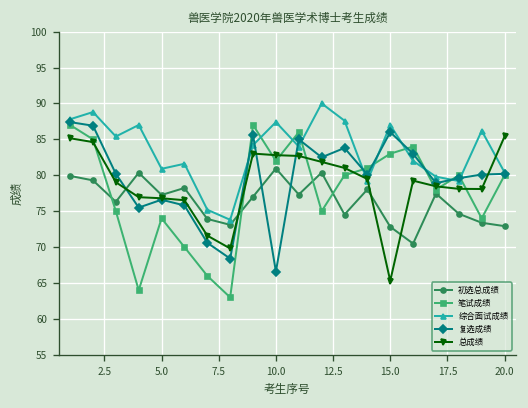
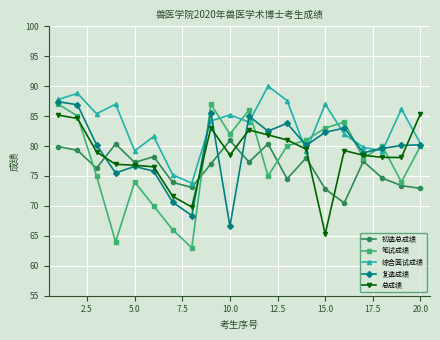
综合面试成绩, 5.0: 81 -> 79
综合面试成绩, 10.0: 87 -> 85
总成绩, 10.0: 83 -> 79
复选成绩, 15.0: 86 -> 82
